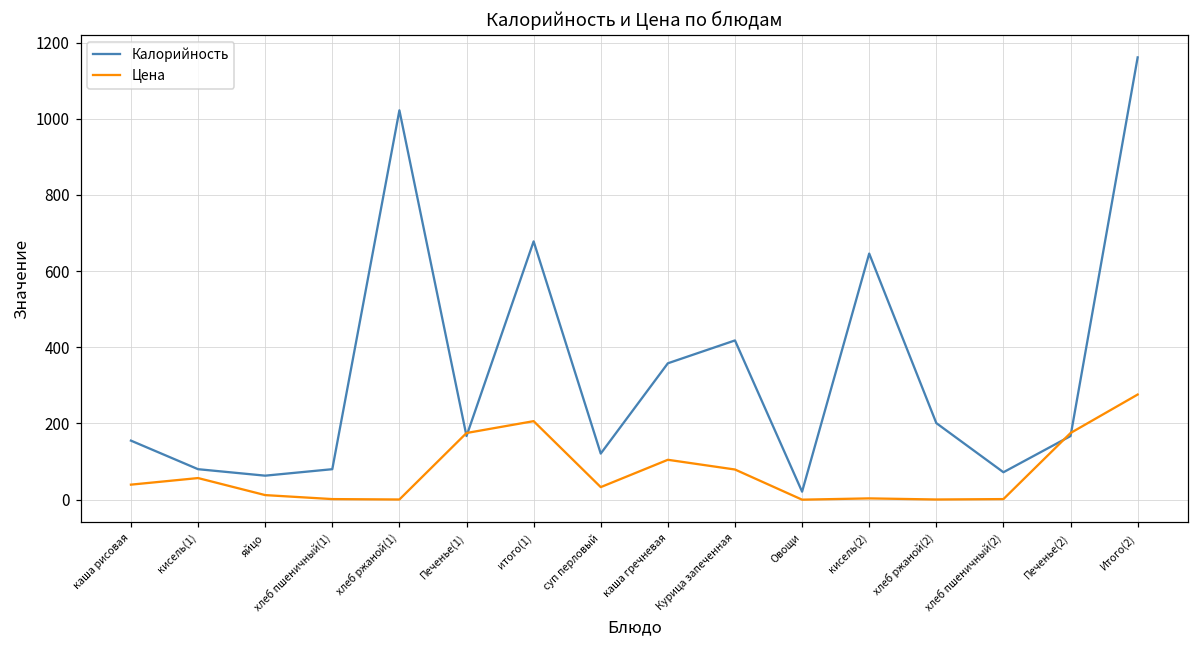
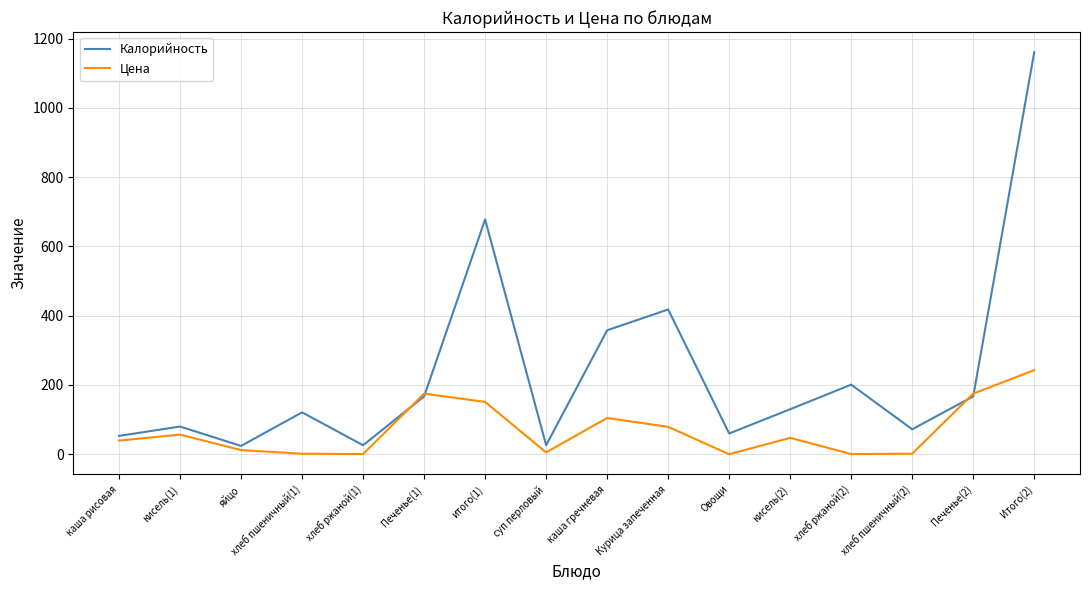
Калорийность, каша рисовая: 160 -> 50
Калорийность, яйцо: 60 -> 20
Калорийность, хлеб пшеничный(1): 80 -> 120
Калорийность, хлеб ржаной(1): 1020 -> 30
Цена, итого(1): 210 -> 150
Калорийность, суп перловый: 120 -> 30
Цена, суп перловый: 30 -> 10
Калорийность, Овощи: 20 -> 60
Калорийность, кисель(2): 650 -> 130
Цена, кисель(2): 0 -> 50
Цена, Итого(2): 280 -> 240
